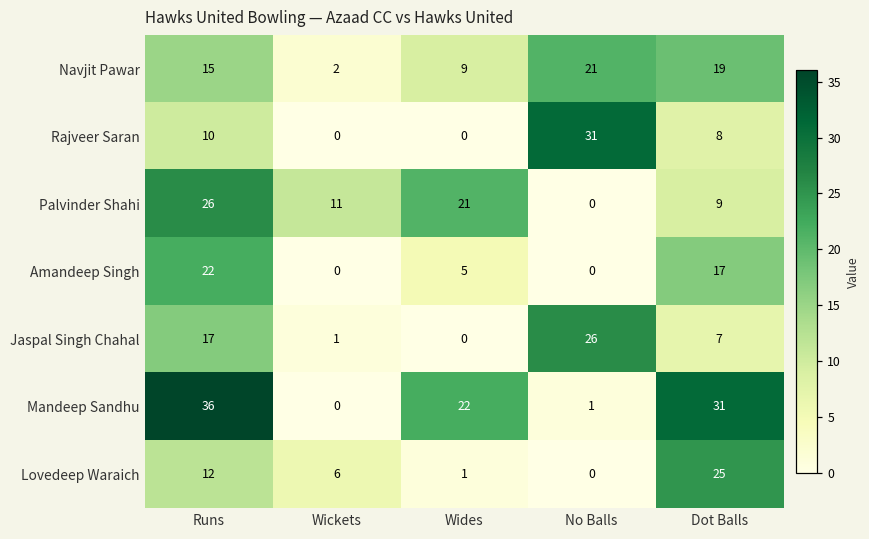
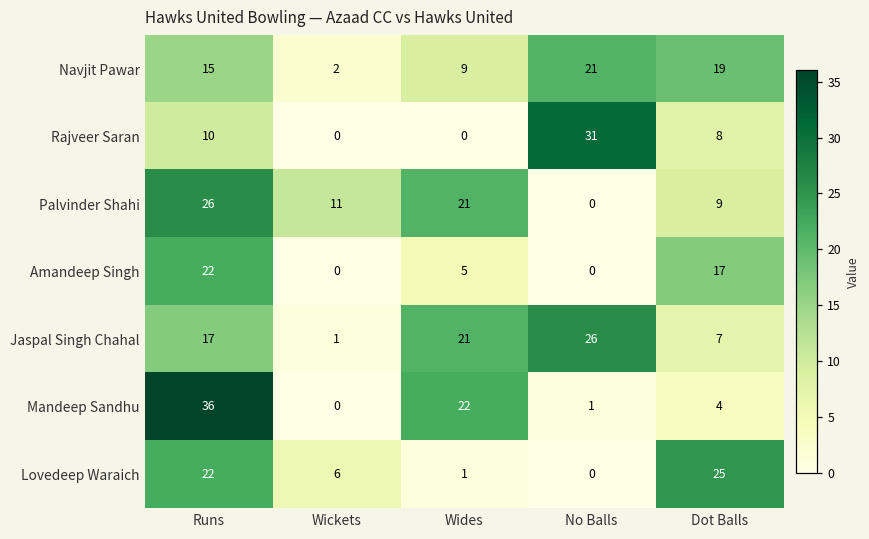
Jaspal Singh Chahal, Wides: 0 -> 21
Mandeep Sandhu, Dot Balls: 31 -> 4
Lovedeep Waraich, Runs: 12 -> 22
